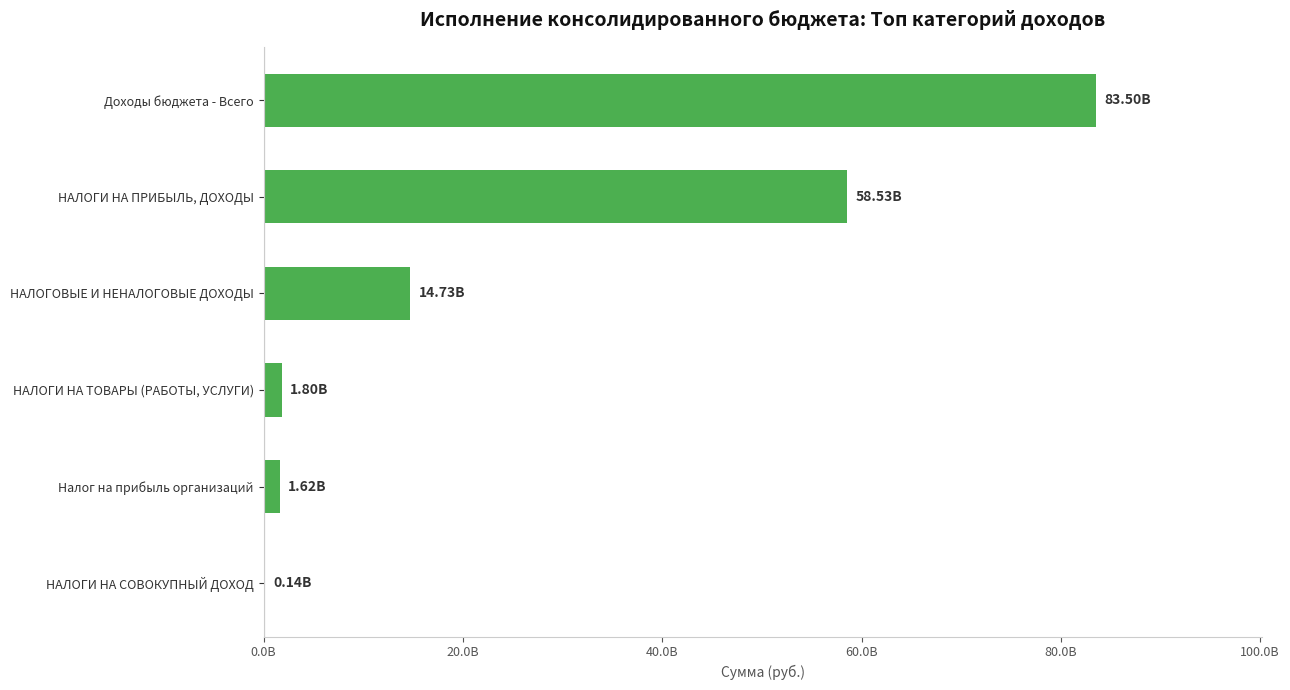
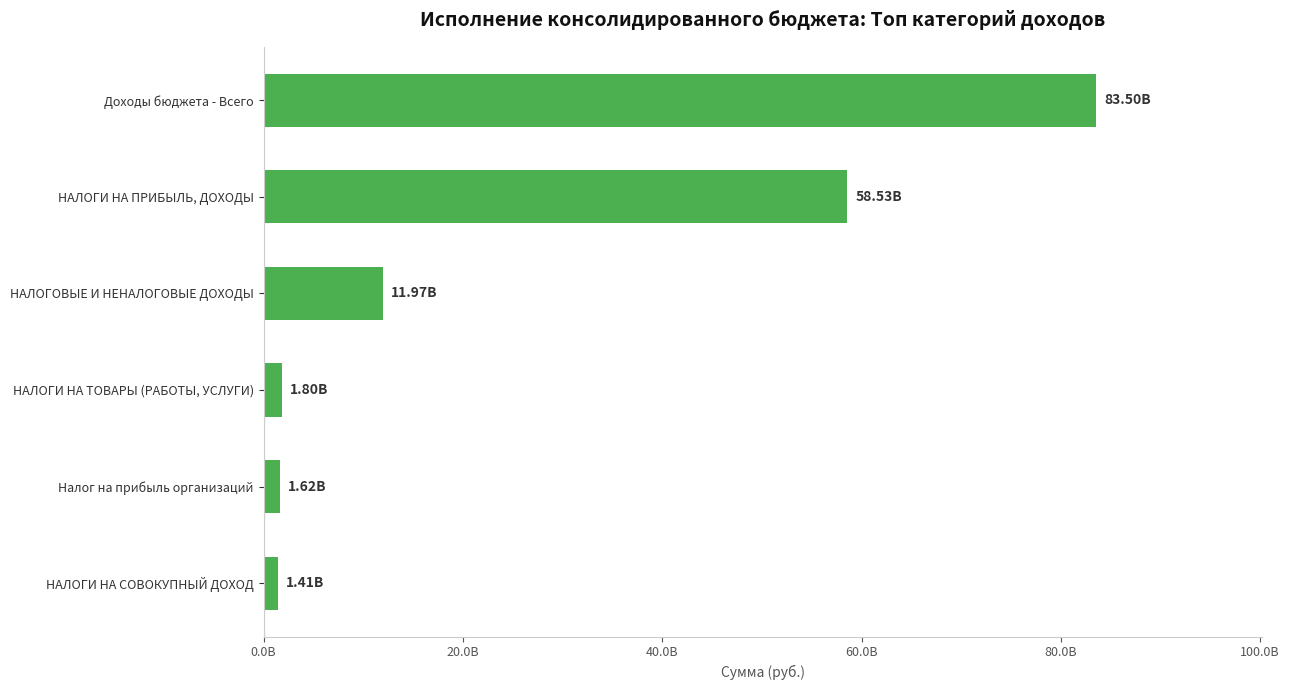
НАЛОГОВЫЕ И НЕНАЛОГОВЫЕ ДОХОДЫ: 14.73B -> 11.97B
НАЛОГИ НА СОВОКУПНЫЙ ДОХОД: 0.14B -> 1.41B
